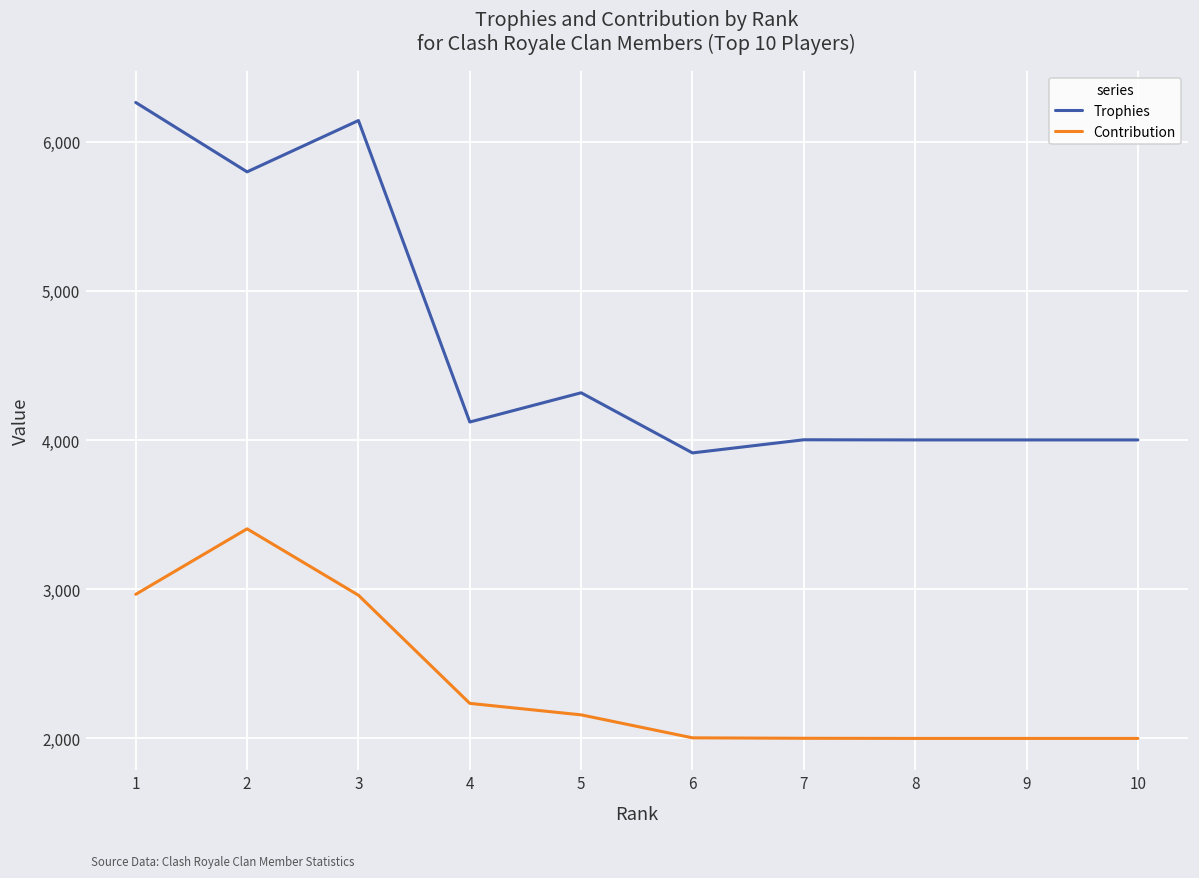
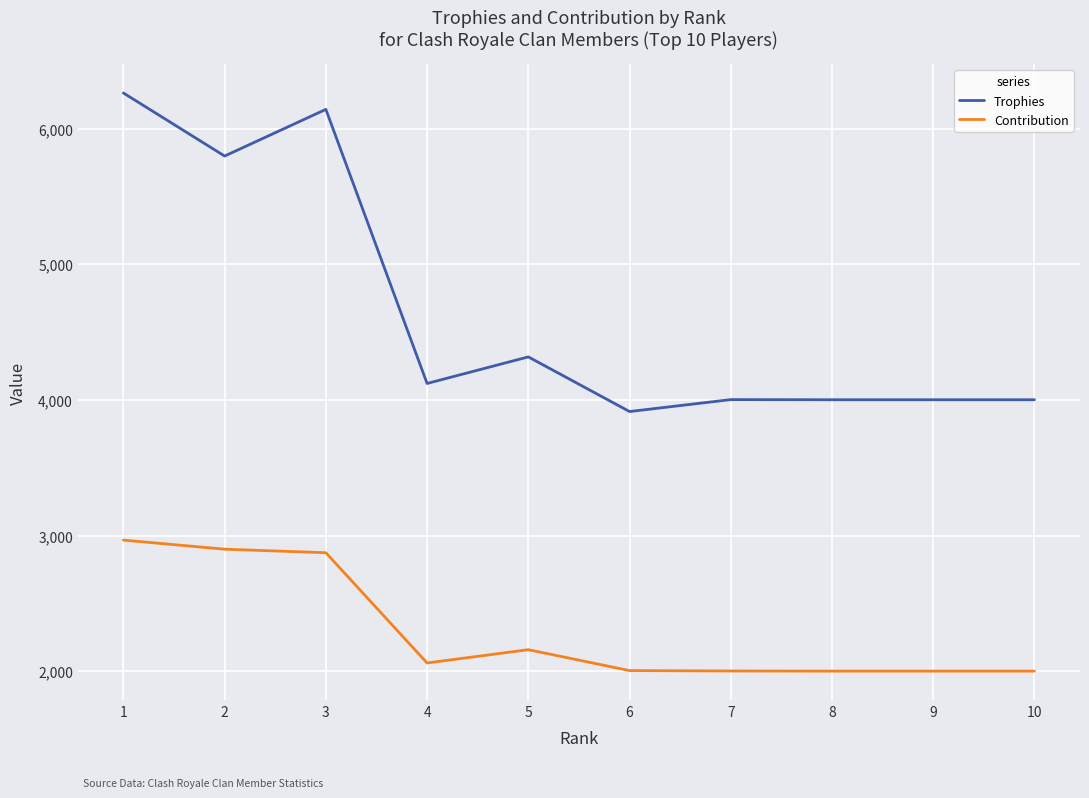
Contribution, 2: 3,410 -> 2,900
Contribution, 3: 2,960 -> 2,870
Contribution, 4: 2,240 -> 2,060
